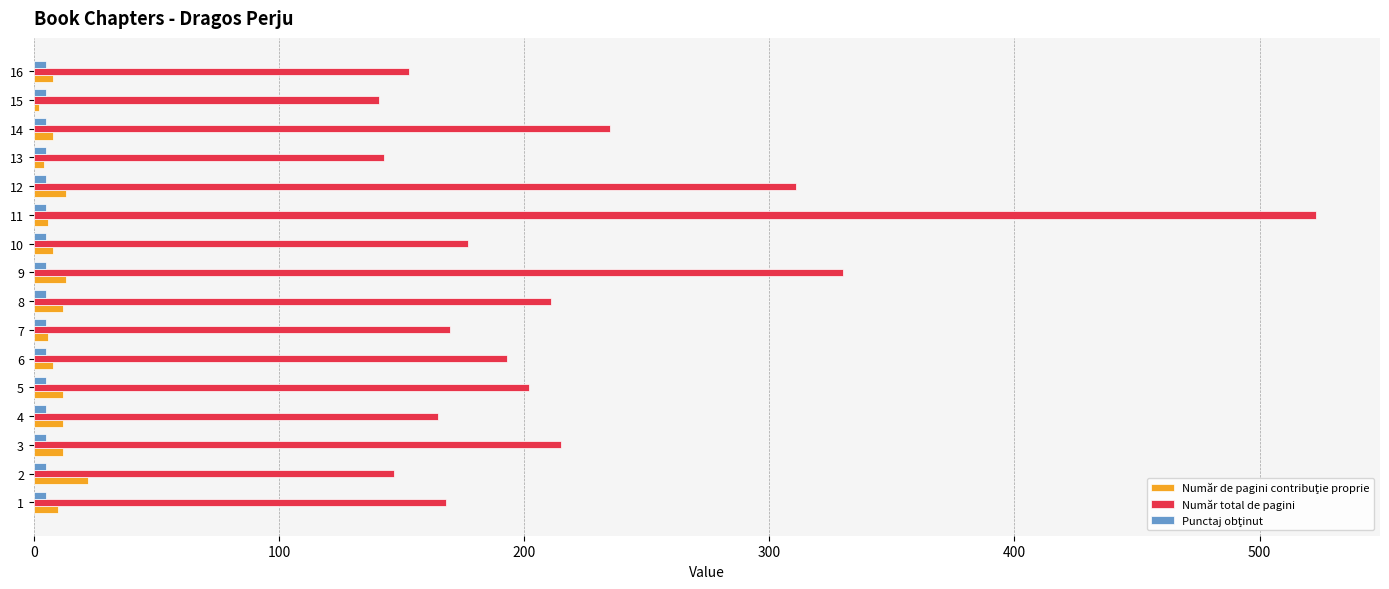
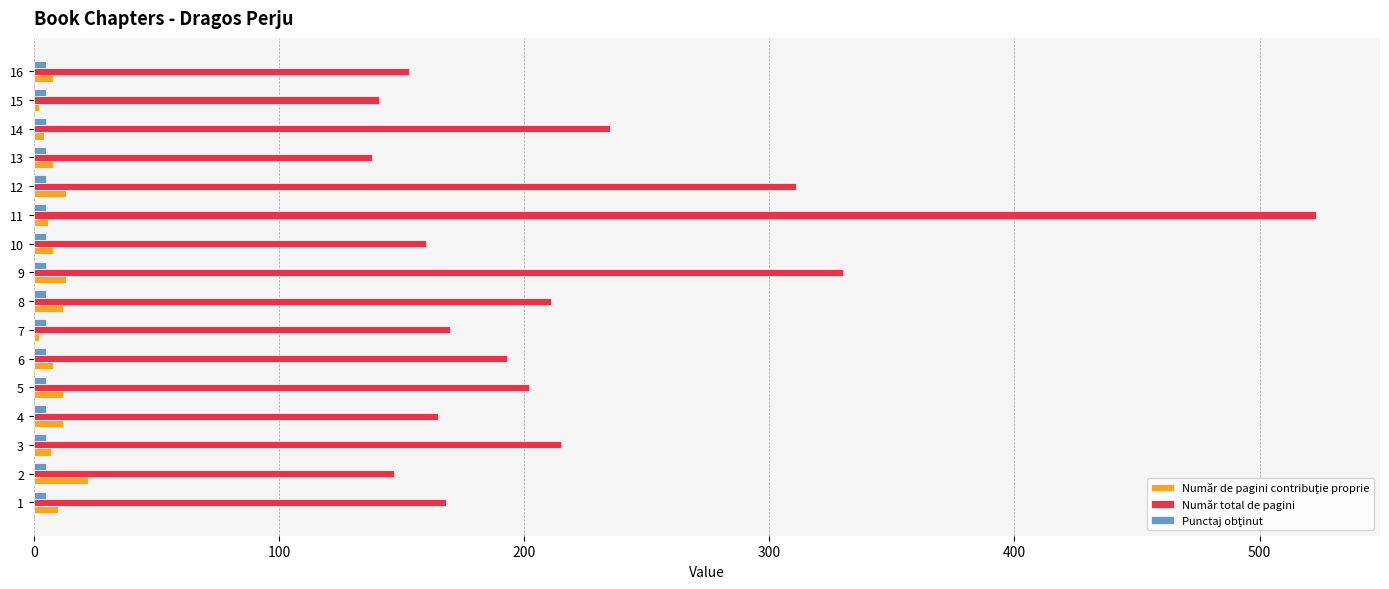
Număr de pagini contribuţie proprie, 14: 8 -> 4
Număr total de pagini, 13: 143 -> 138
Număr de pagini contribuţie proprie, 13: 4 -> 8
Număr total de pagini, 10: 177 -> 160
Număr de pagini contribuţie proprie, 7: 6 -> 2
Număr de pagini contribuţie proprie, 3: 12 -> 7
